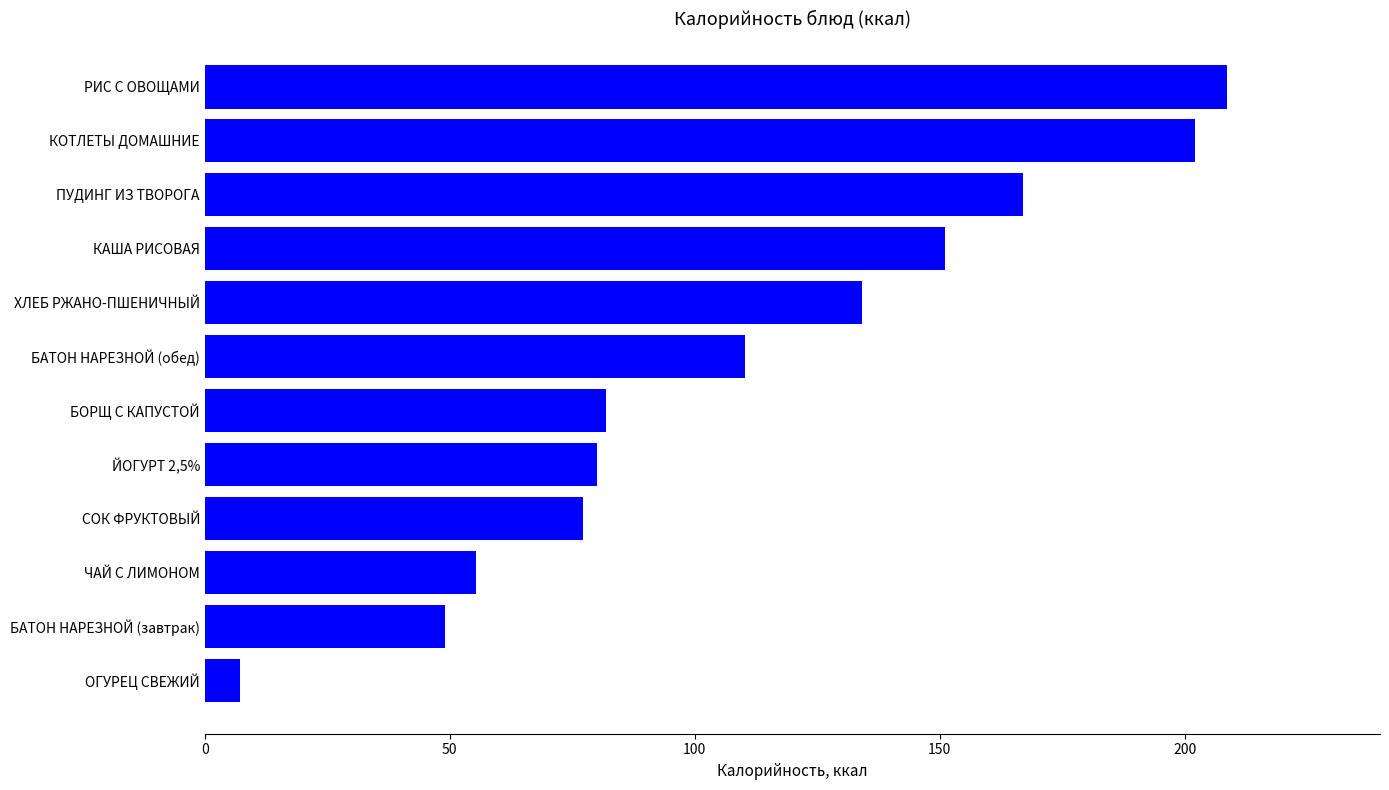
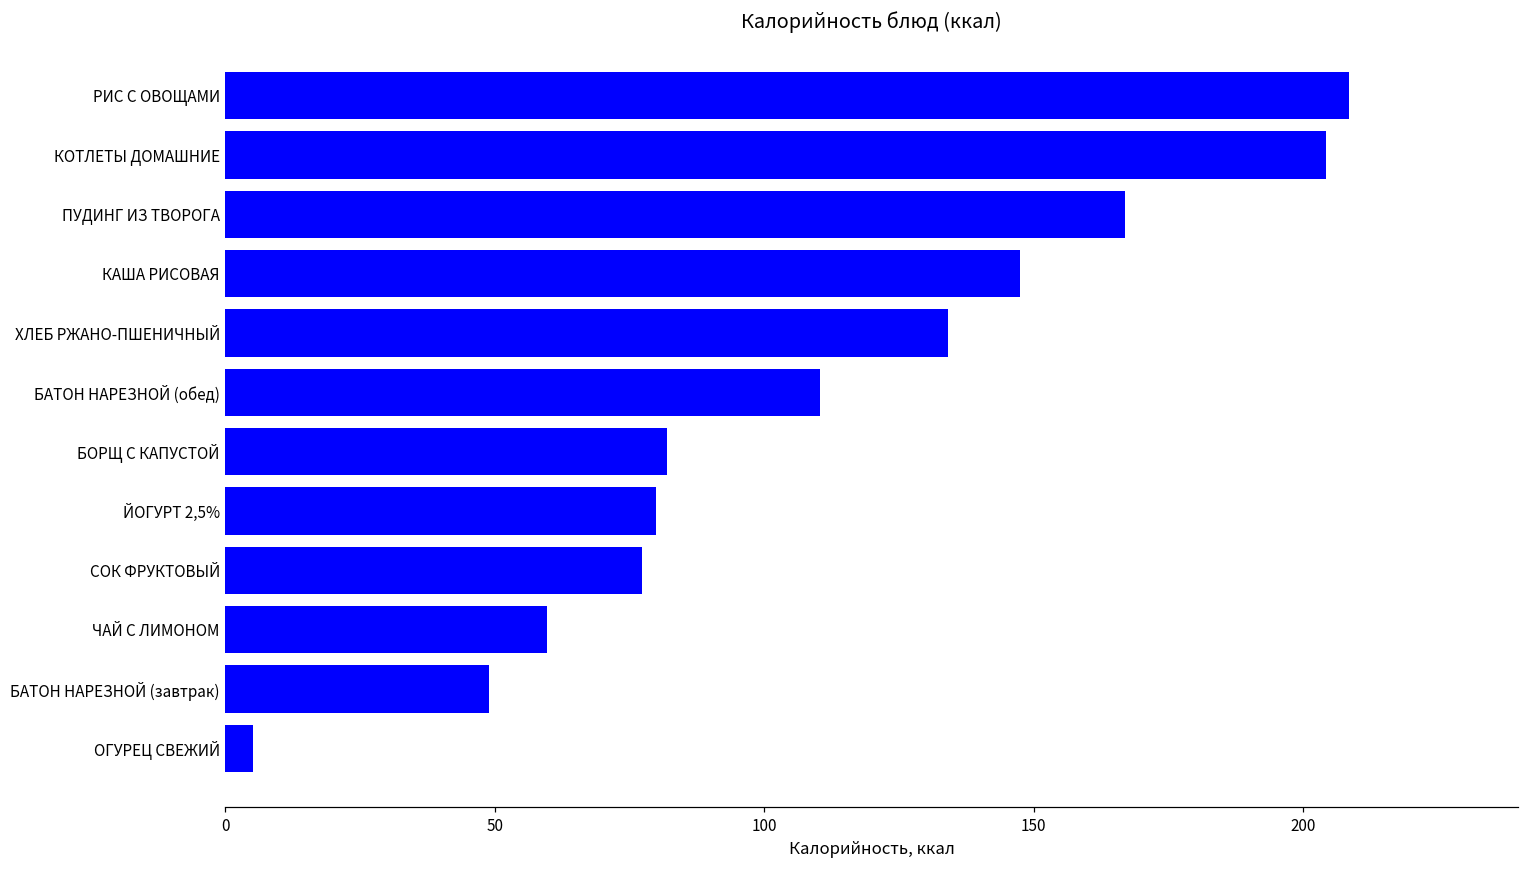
КОТЛЕТЫ ДОМАШНИЕ: 202 -> 204
КАША РИСОВАЯ: 151 -> 148
ЧАЙ С ЛИМОНОМ: 55 -> 60
ОГУРЕЦ СВЕЖИЙ: 7 -> 5
